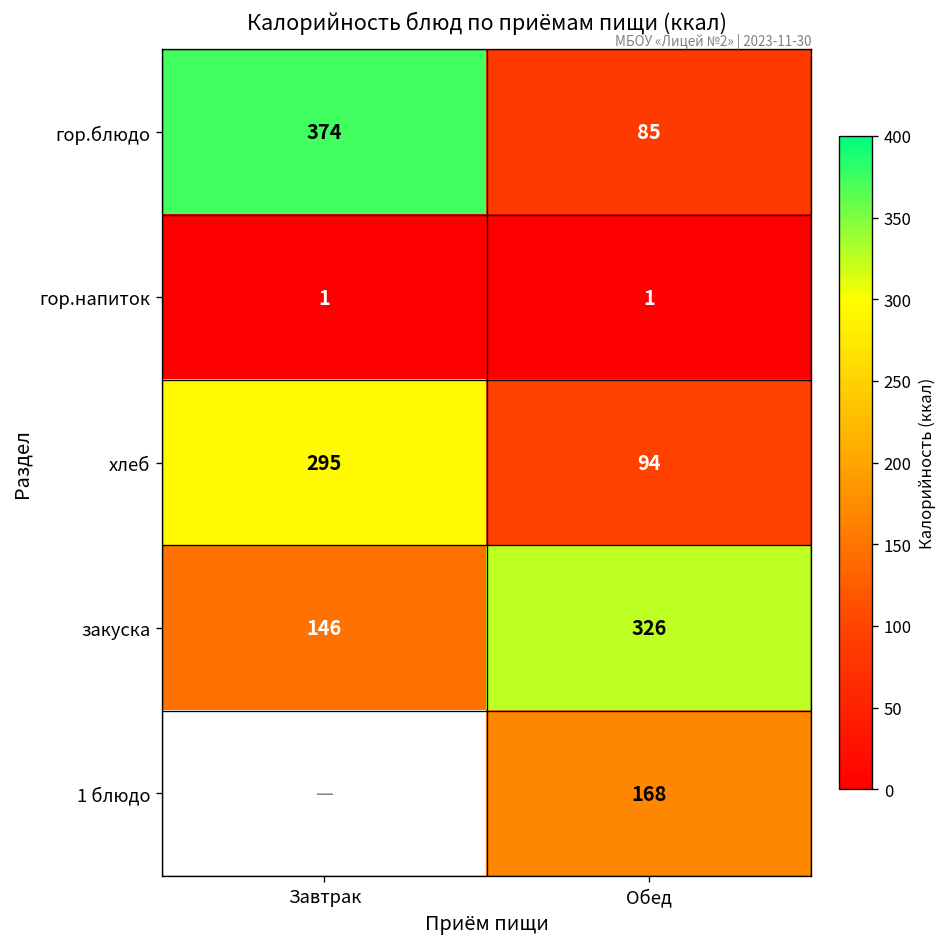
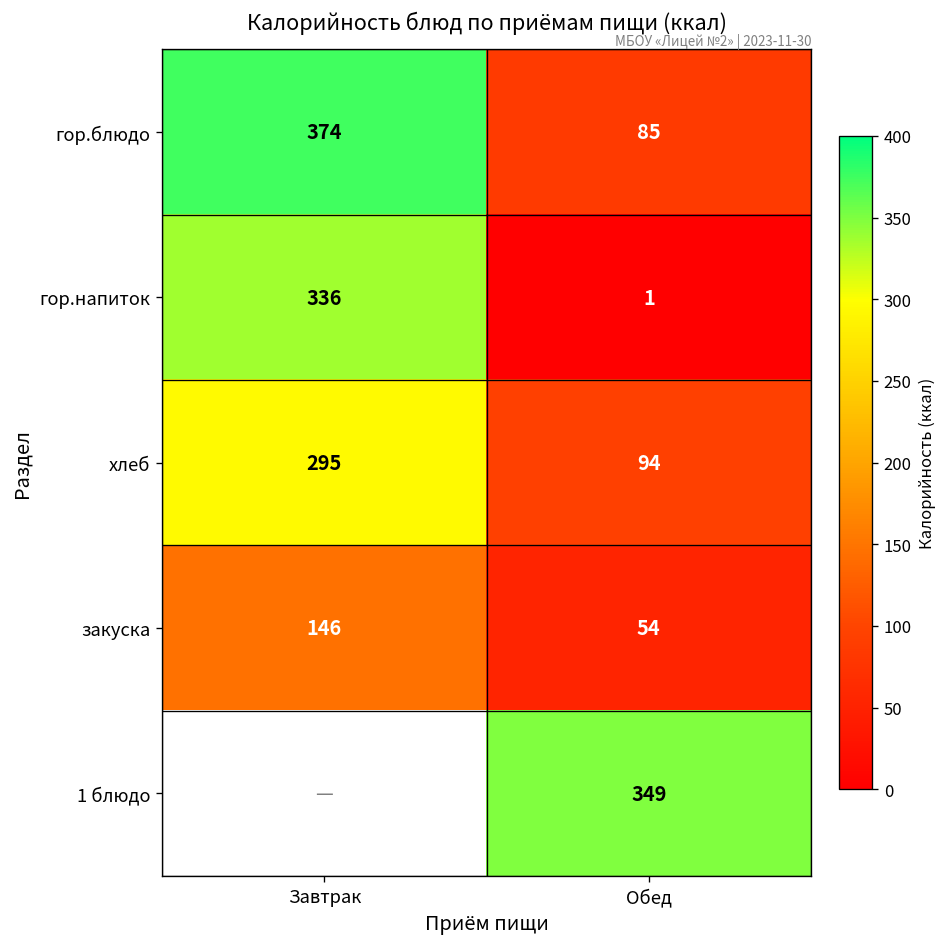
гор.напиток, Завтрак: 1 -> 336
закуска, Обед: 326 -> 54
1 блюдо, Обед: 168 -> 349
